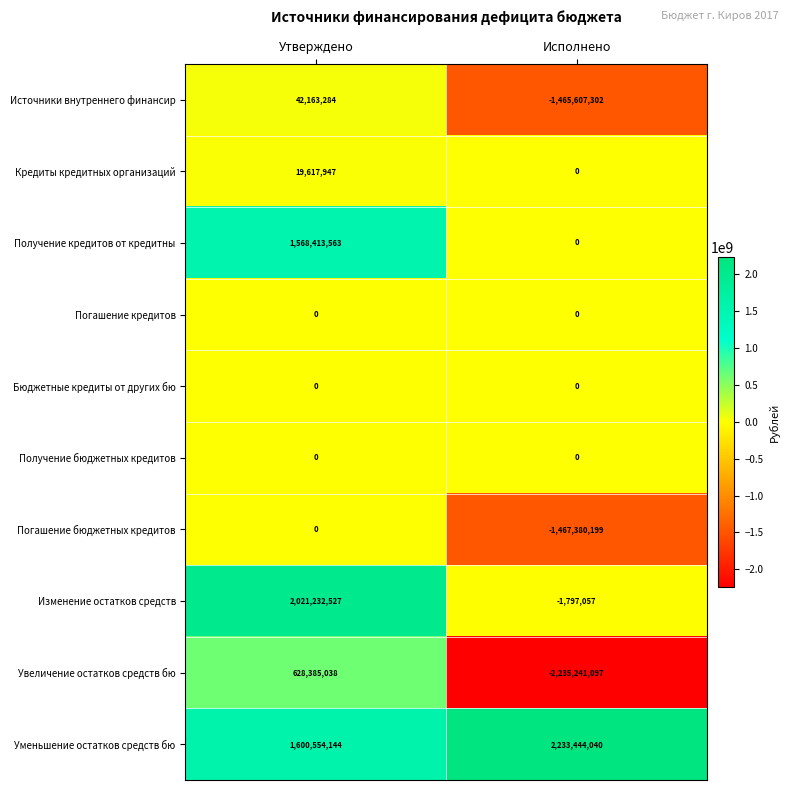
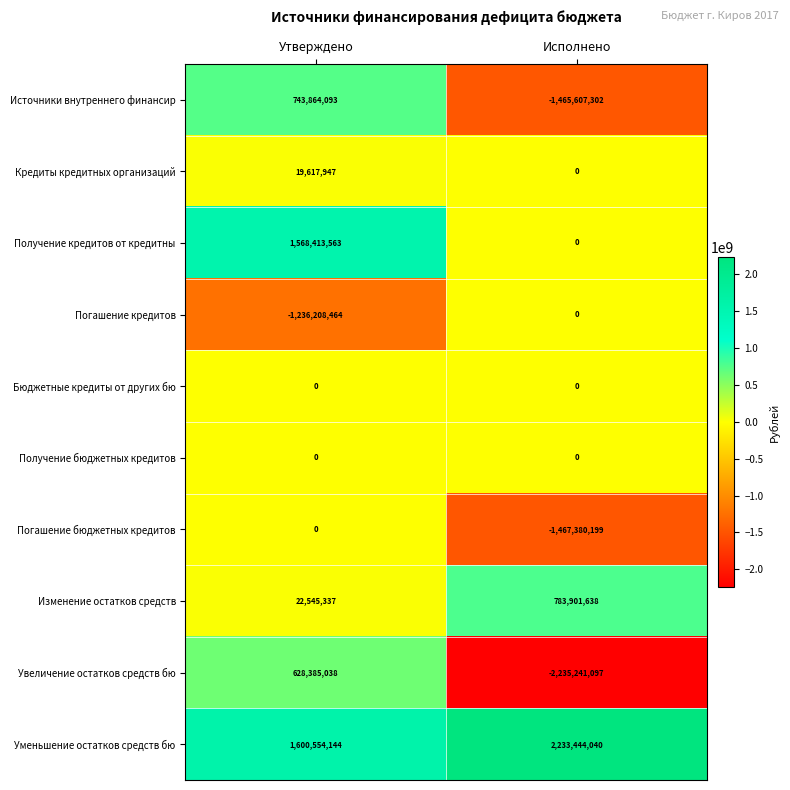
Источники внутреннего финансир, Утверждено: 42,163,284 -> 743,864,093
Погашение кредитов, Утверждено: 0 -> -1,236,208,464
Изменение остатков средств, Утверждено: 2,021,232,527 -> 22,545,337
Изменение остатков средств, Исполнено: -1,797,057 -> 783,901,638
